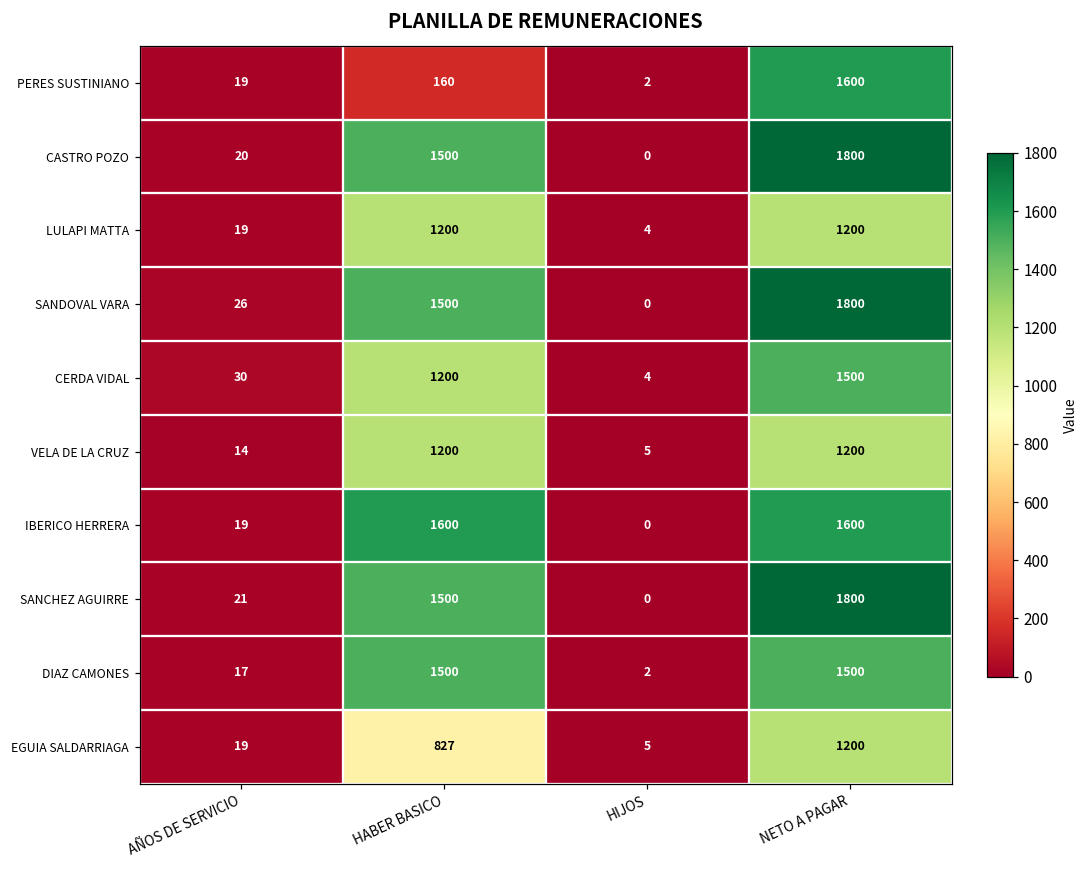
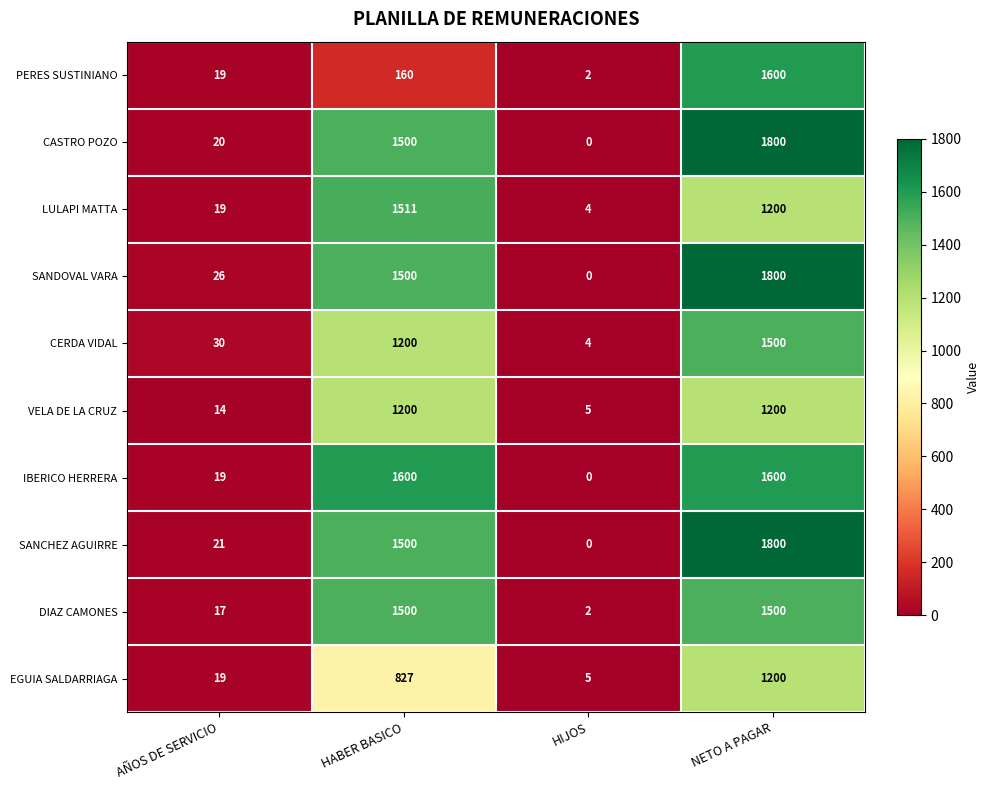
LULAPI MATTA, HABER BASICO: 1200 -> 1511
